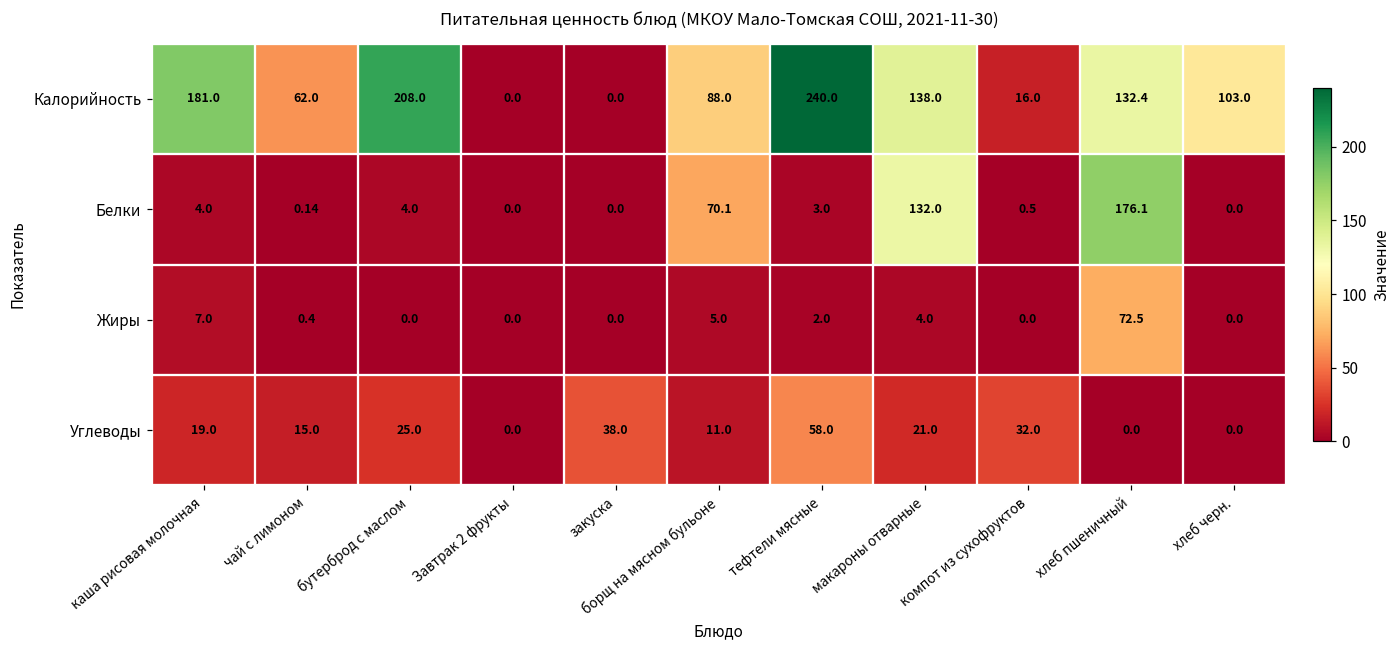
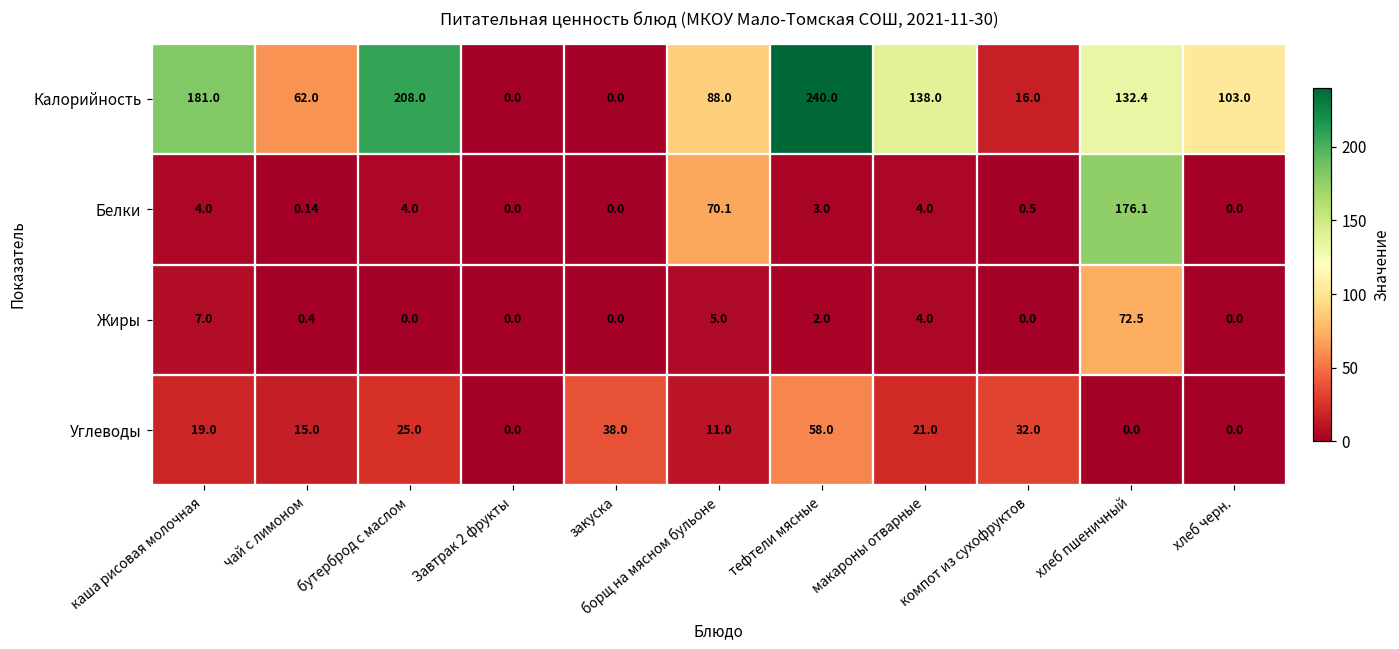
Белки, макароны отварные: 132.0 -> 4.0
